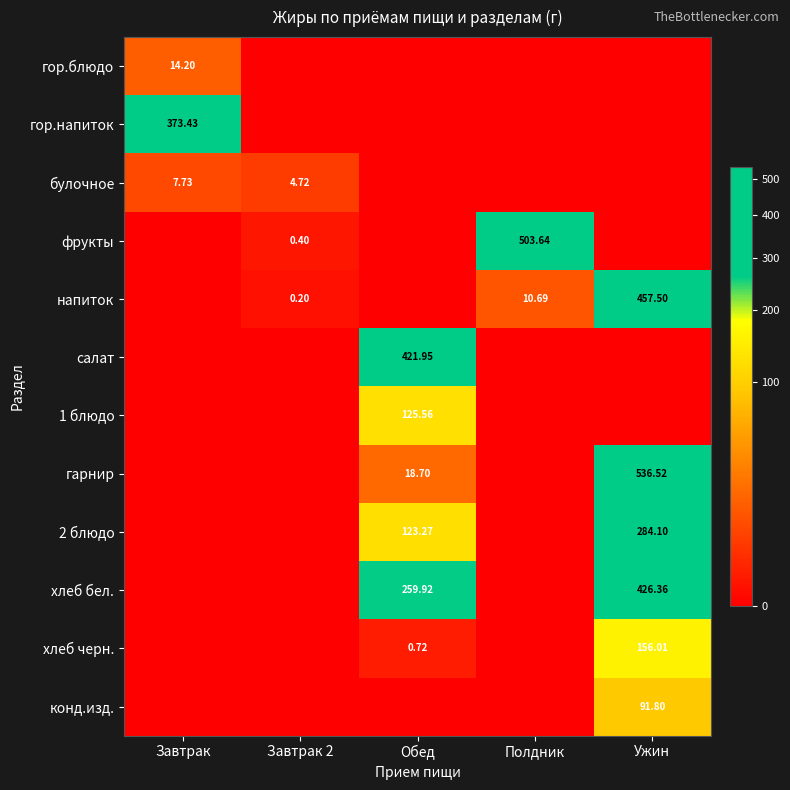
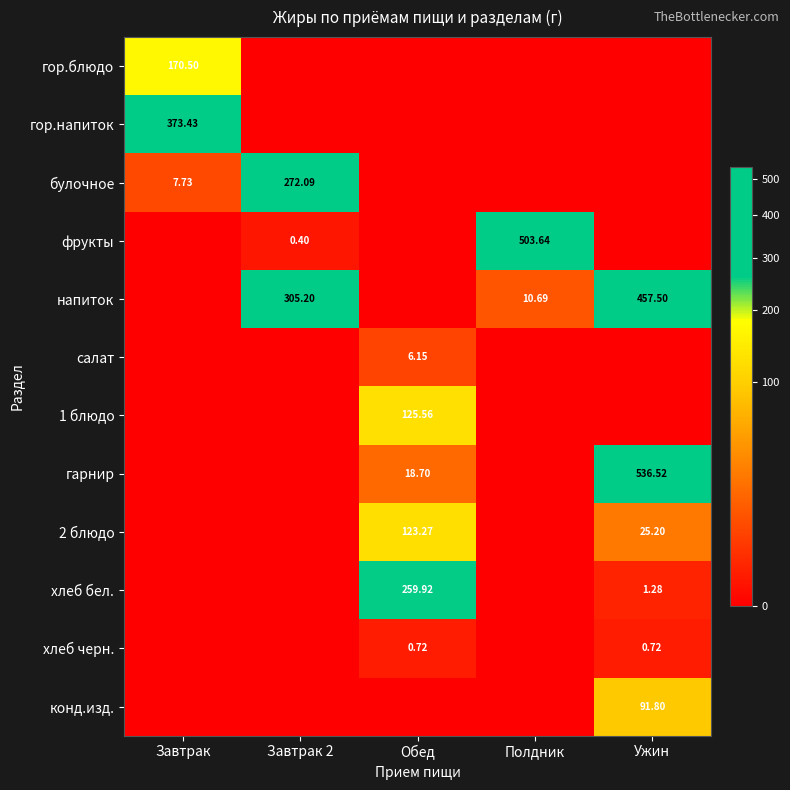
гор.блюдо, Завтрак: 14.20 -> 170.50
булочное, Завтрак 2: 4.72 -> 272.09
напиток, Завтрак 2: 0.20 -> 305.20
салат, Обед: 421.95 -> 6.15
2 блюдо, Ужин: 284.10 -> 25.20
хлеб бел., Ужин: 426.36 -> 1.28
хлеб черн., Ужин: 156.01 -> 0.72
